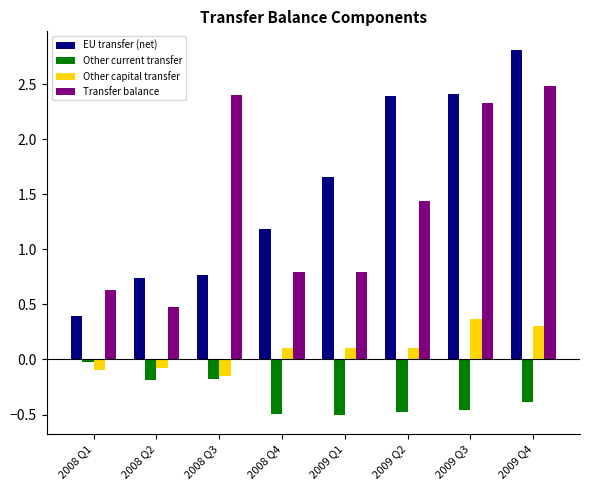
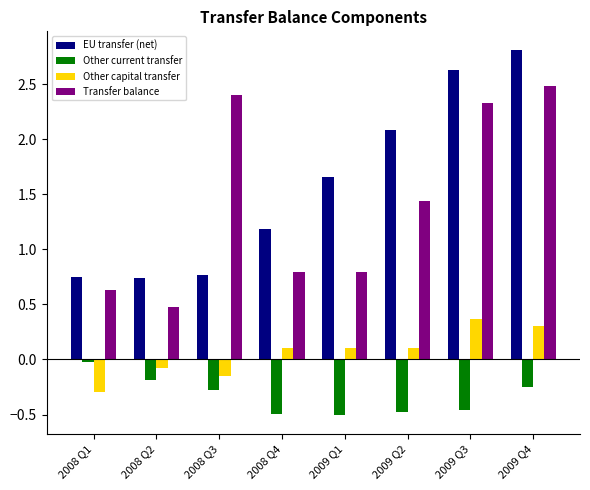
EU transfer (net), 2008 Q1: 0.39 -> 0.75
Other capital transfer, 2008 Q1: -0.10 -> -0.30
Other current transfer, 2008 Q3: -0.18 -> -0.28
EU transfer (net), 2009 Q2: 2.39 -> 2.08
EU transfer (net), 2009 Q3: 2.41 -> 2.63
Other current transfer, 2009 Q4: -0.38 -> -0.25
